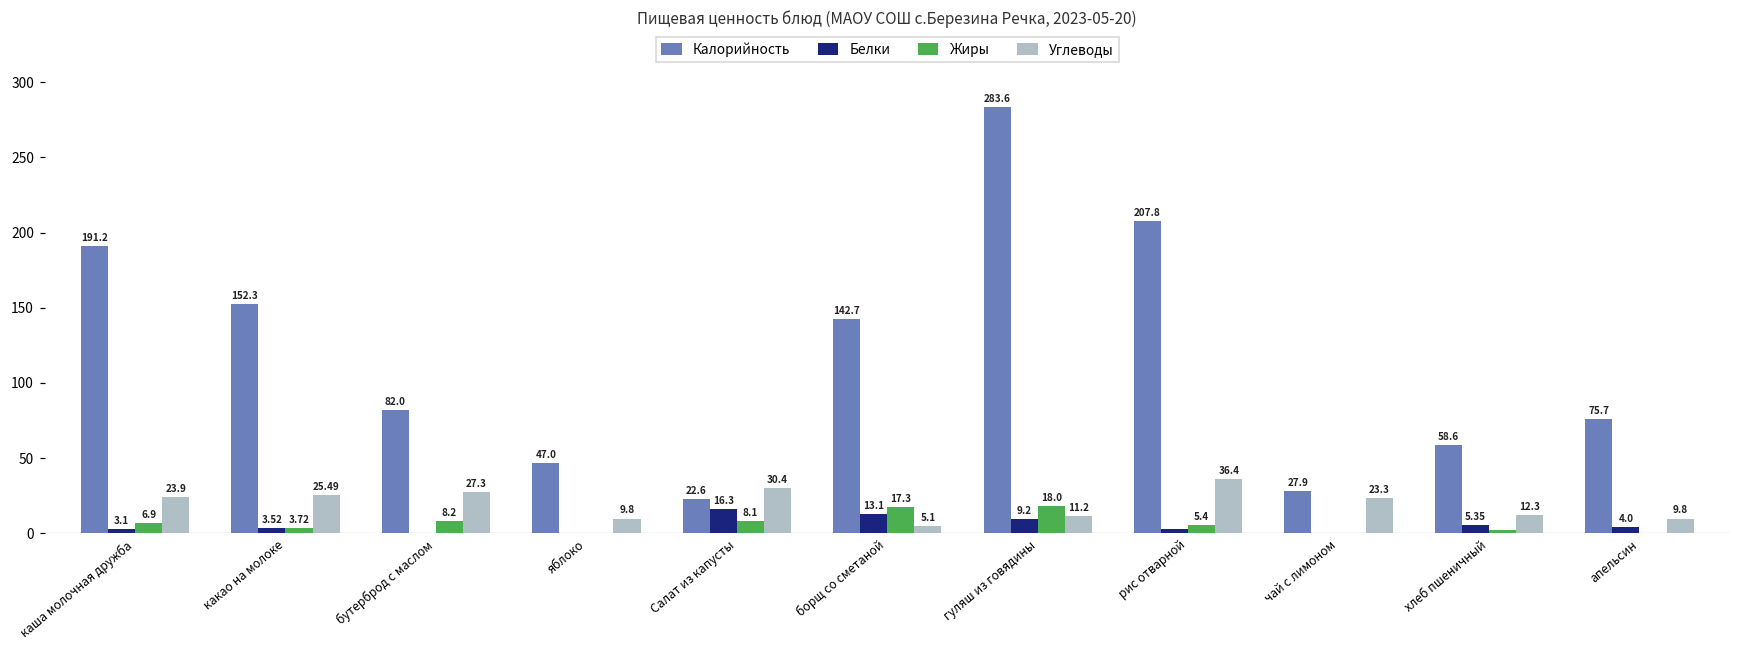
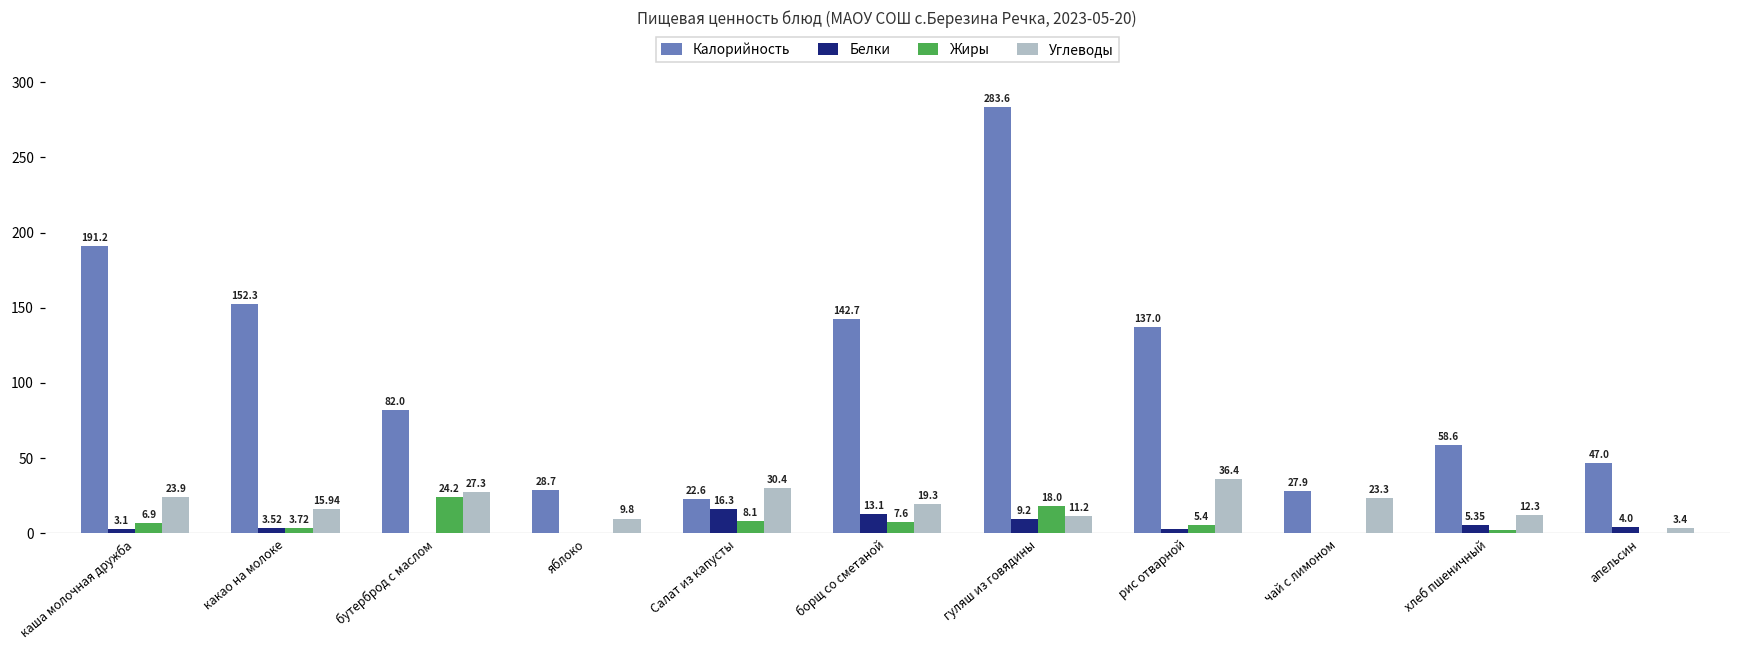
Углеводы, какао на молоке: 25.49 -> 15.94
Жиры, бутерброд с маслом: 8.2 -> 24.2
Калорийность, яблоко: 47.0 -> 28.7
Жиры, борщ со сметаной: 17.3 -> 7.6
Углеводы, борщ со сметаной: 5.1 -> 19.3
Калорийность, рис отварной: 207.8 -> 137.0
Калорийность, апельсин: 75.7 -> 47.0
Углеводы, апельсин: 9.8 -> 3.4
